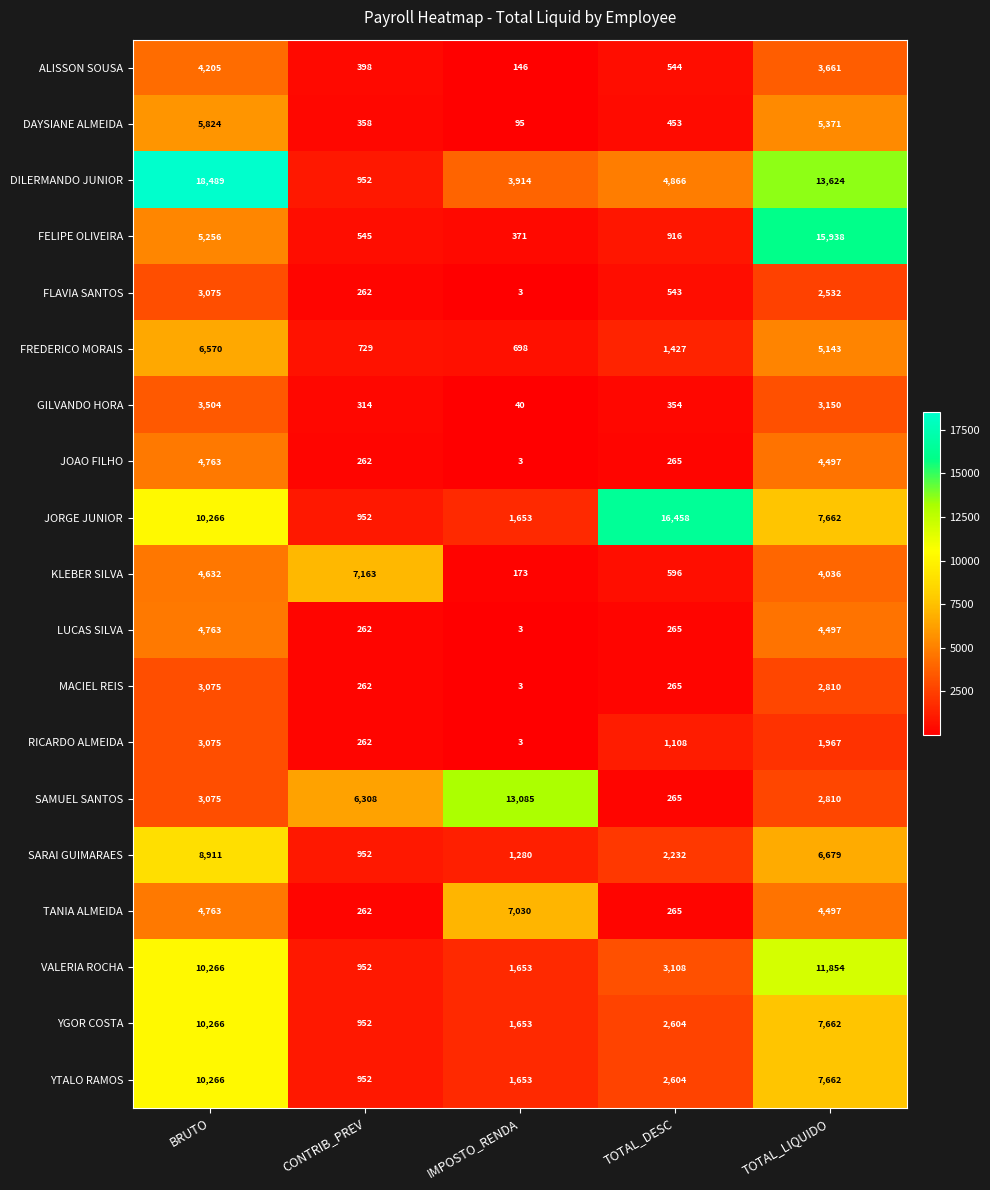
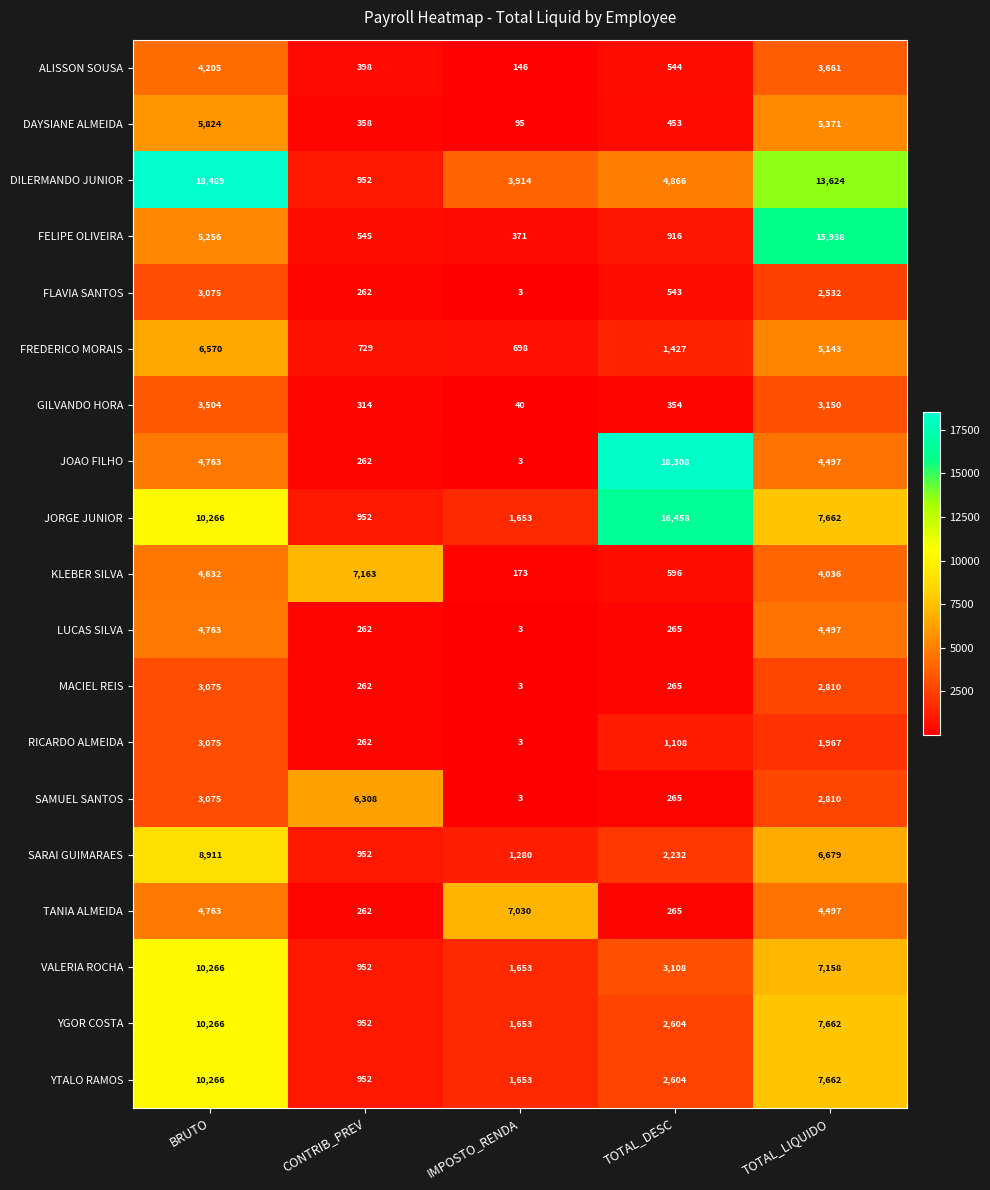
JOAO FILHO, TOTAL_DESC: 265 -> 18,308
SAMUEL SANTOS, IMPOSTO_RENDA: 13,085 -> 3
VALERIA ROCHA, TOTAL_LIQUIDO: 11,854 -> 7,158
